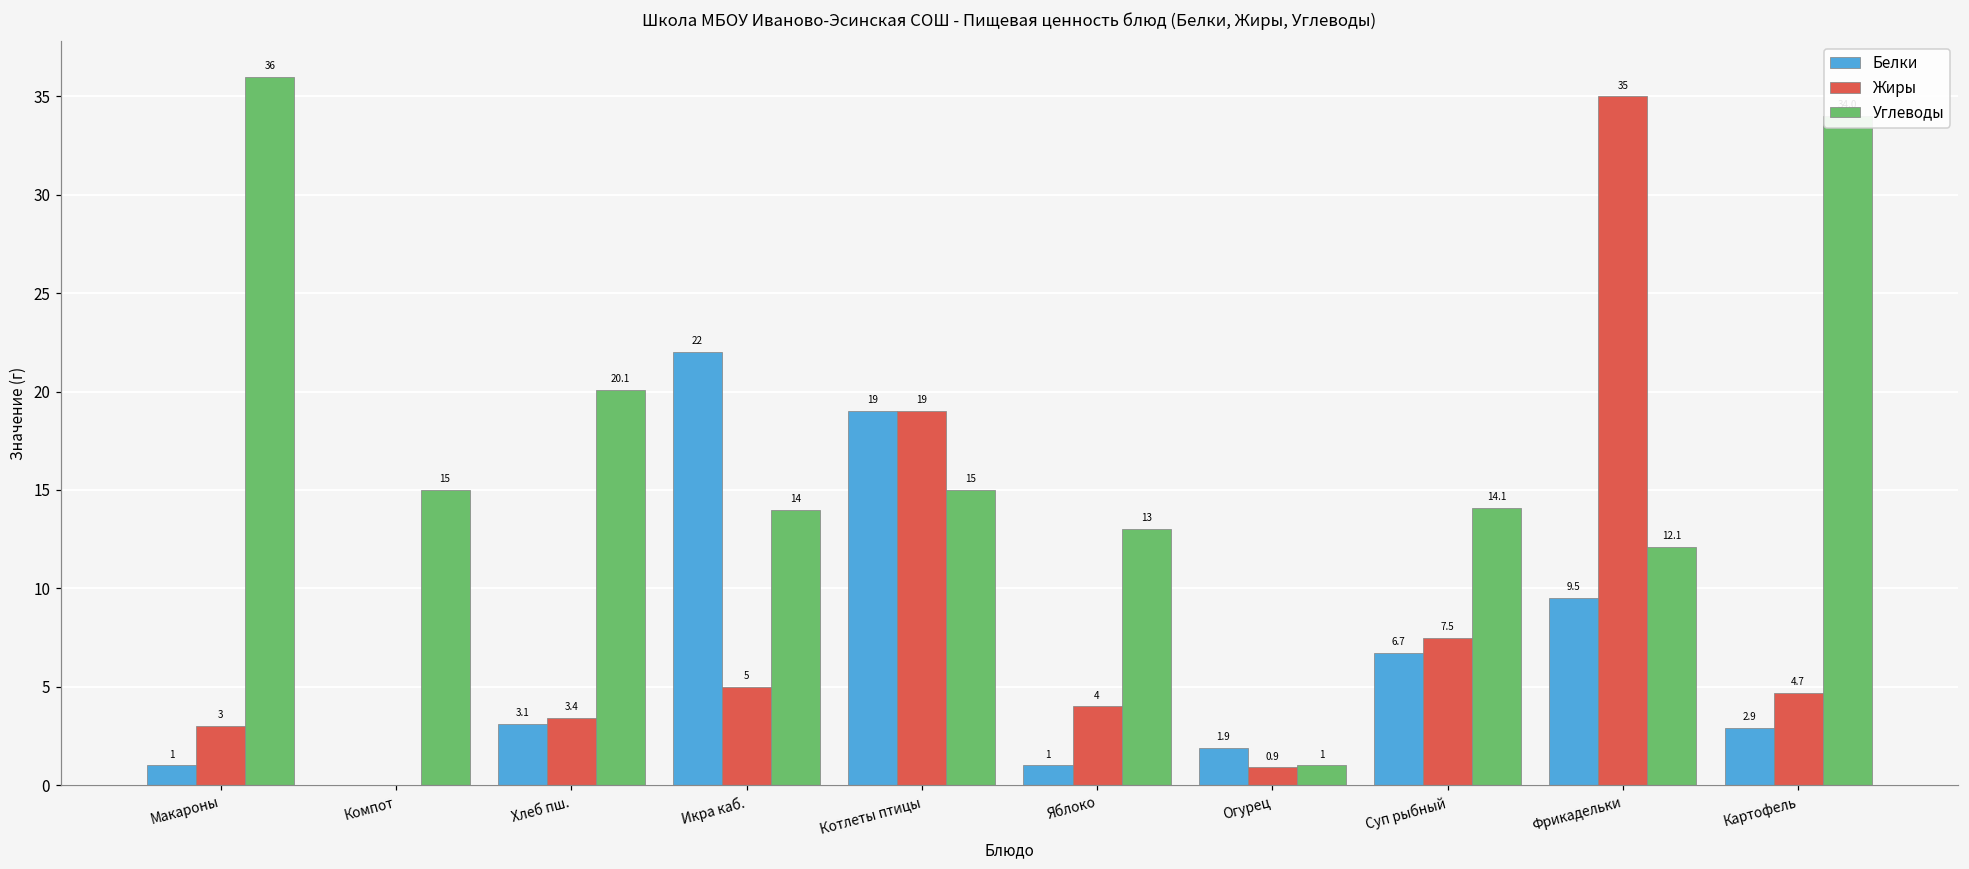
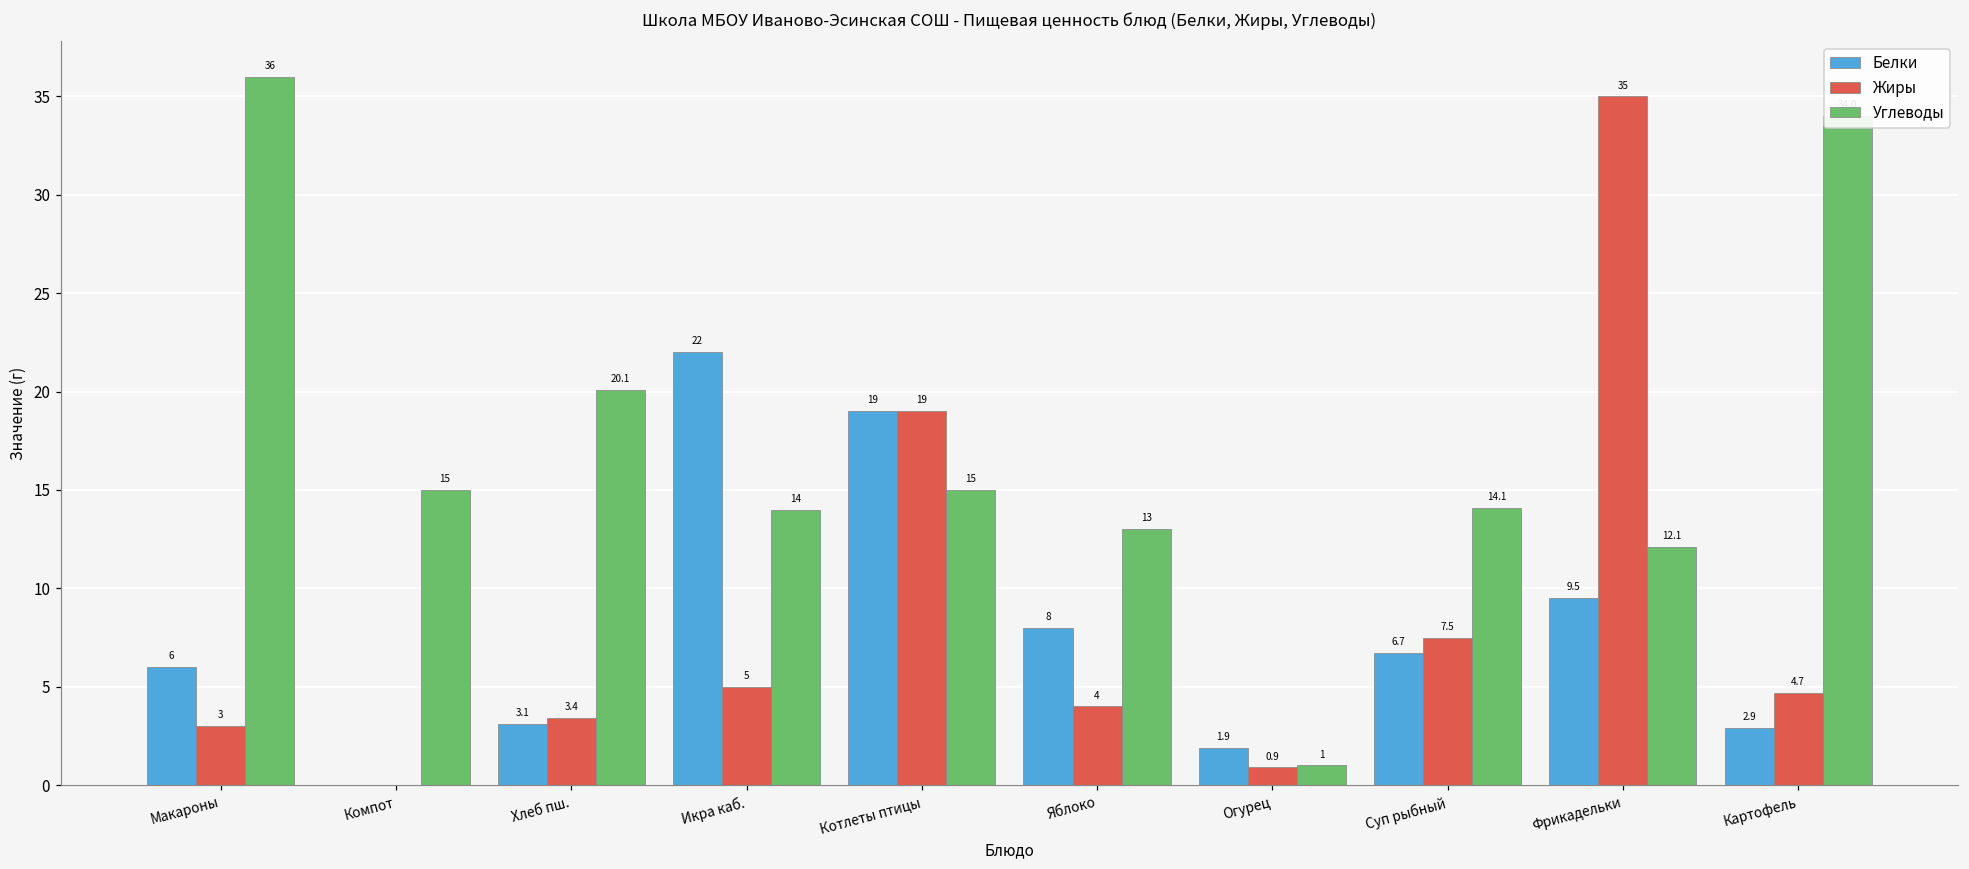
Белки, Макароны: 1 -> 6
Белки, Яблоко: 1 -> 8
